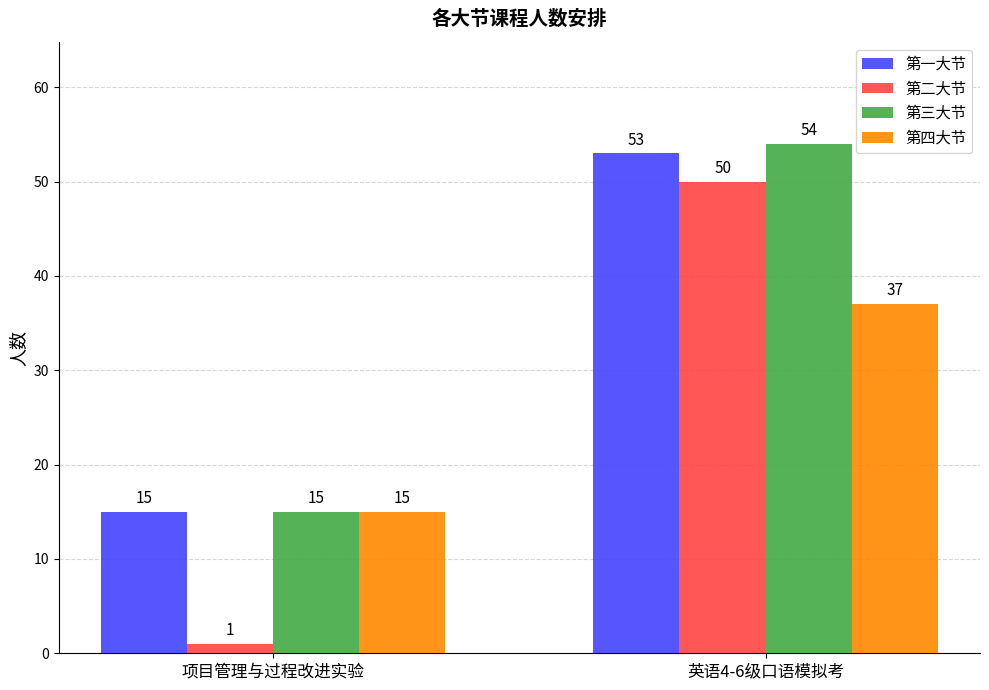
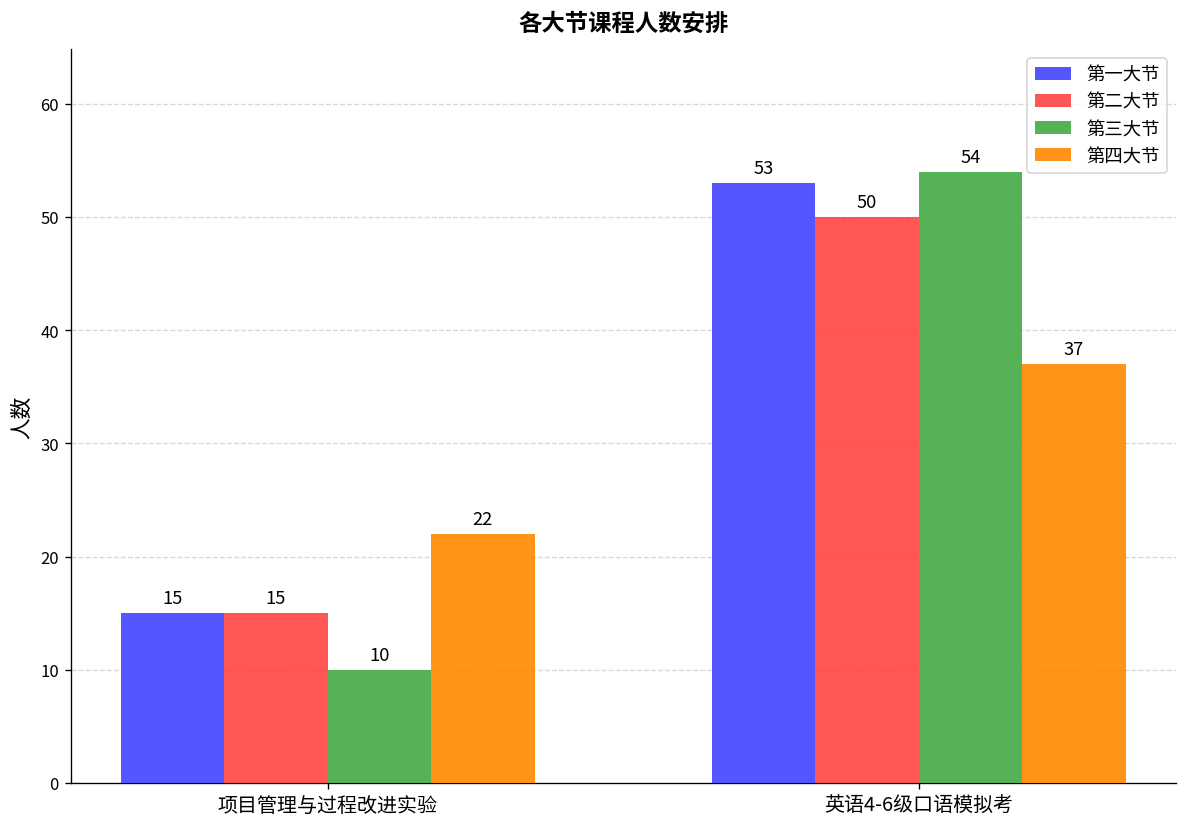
第二大节, 项目管理与过程改进实验: 1 -> 15
第三大节, 项目管理与过程改进实验: 15 -> 10
第四大节, 项目管理与过程改进实验: 15 -> 22
